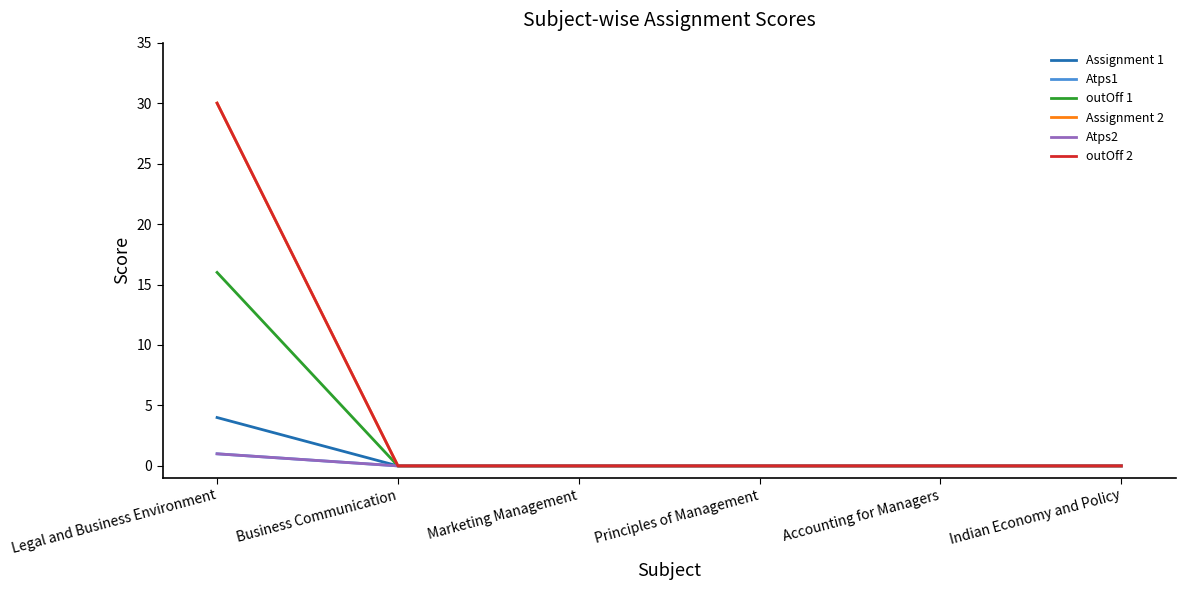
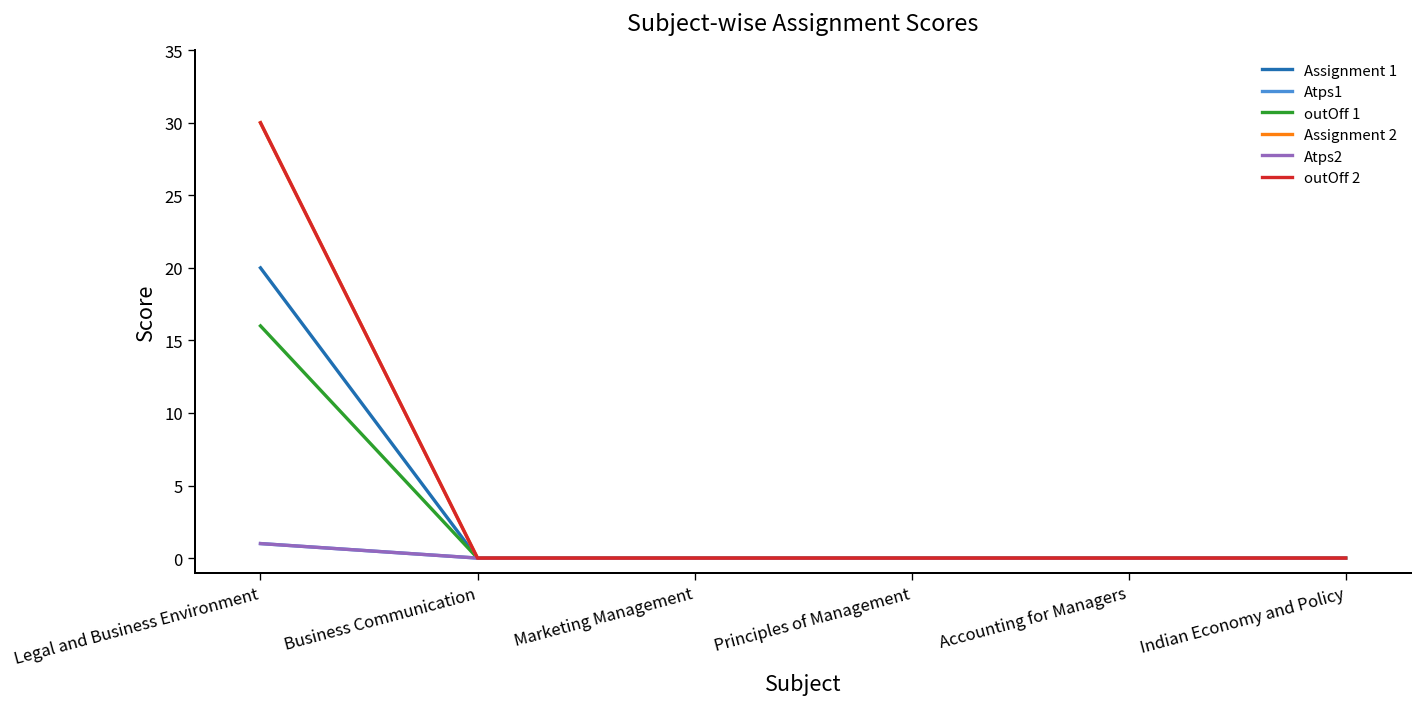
Assignment 1, Legal and Business Environment: 4 -> 20
